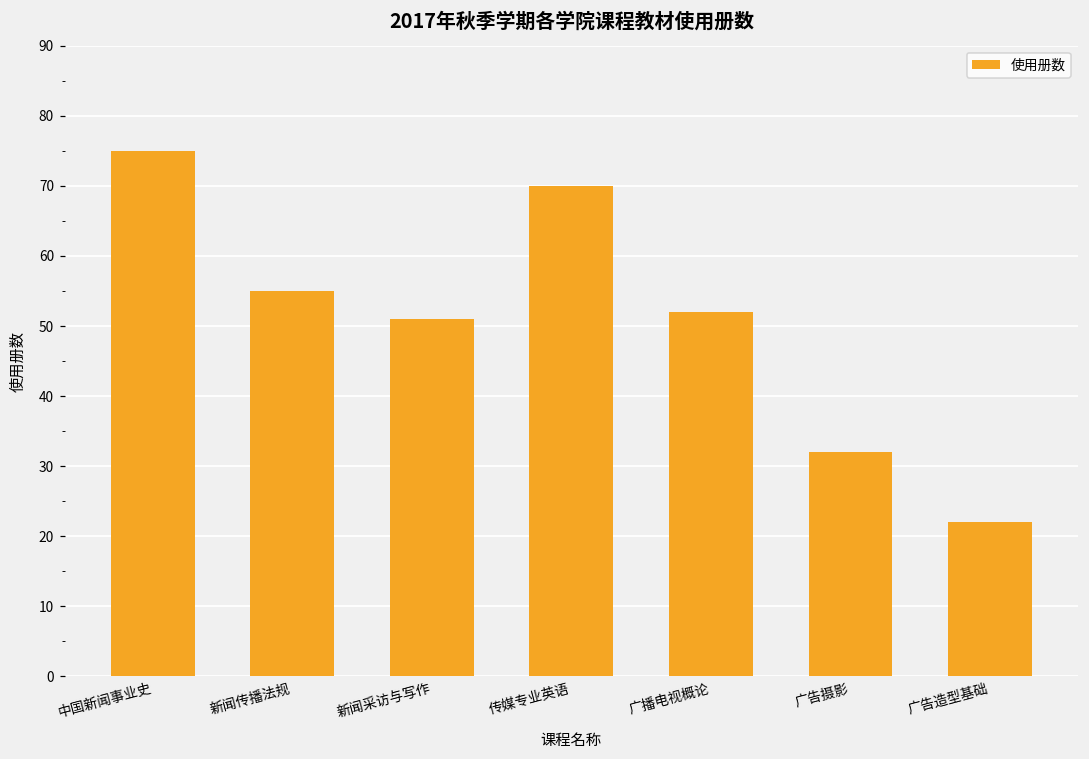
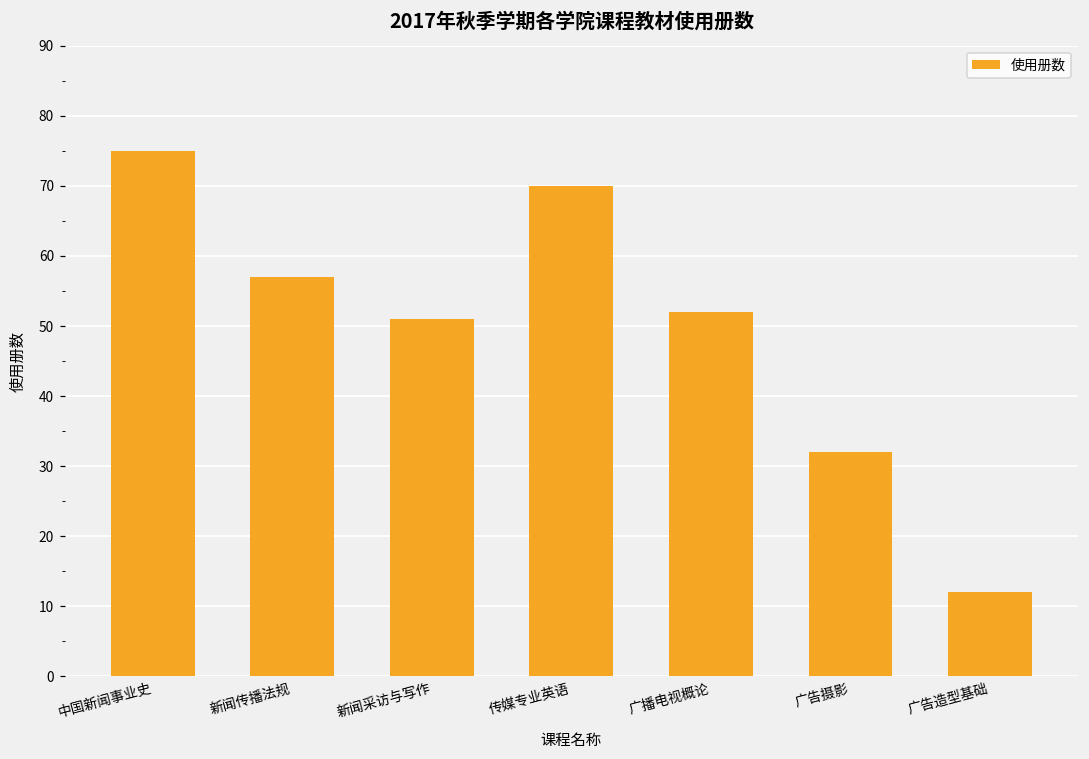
新闻传播法规: 55 -> 57
广告造型基础: 22 -> 12
